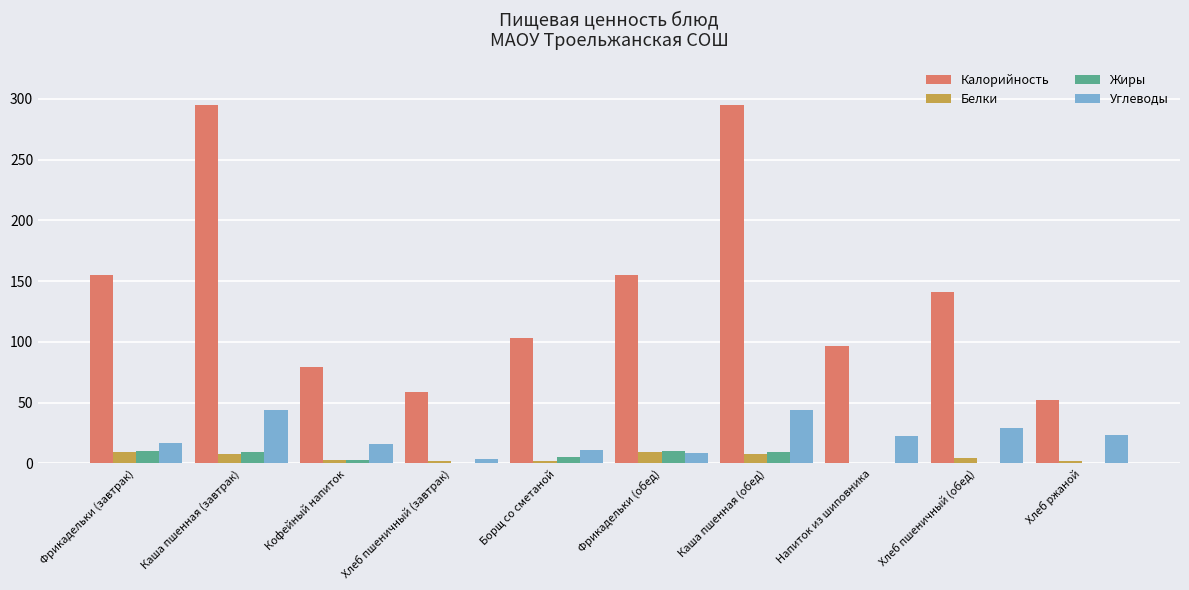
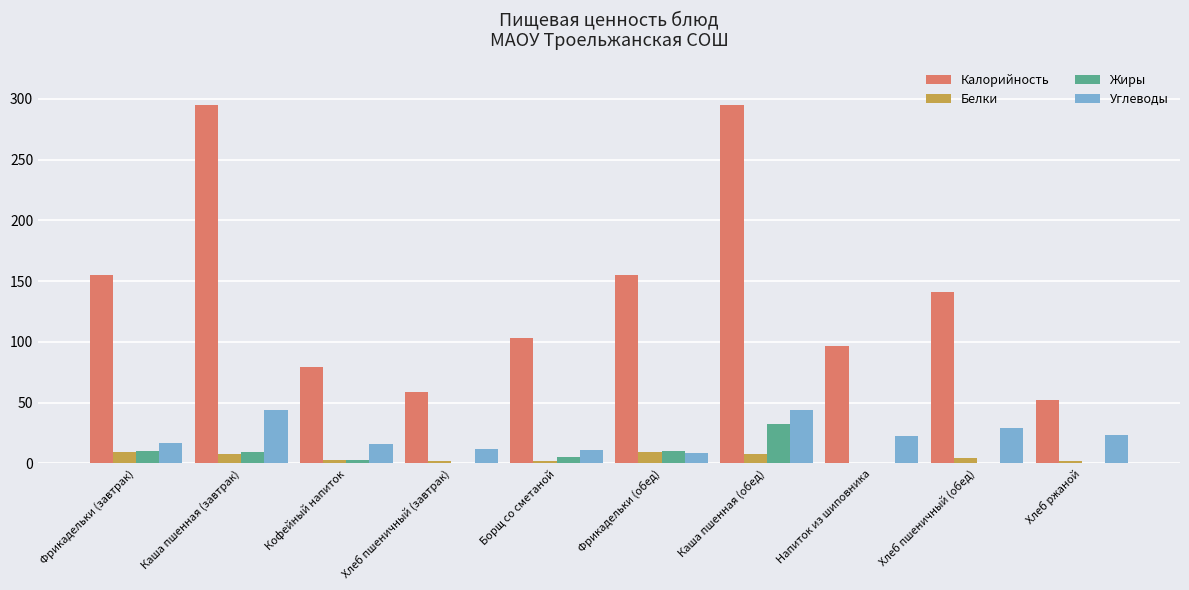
Углеводы, Хлеб пшеничный (завтрак): 4 -> 12
Жиры, Каша пшенная (обед): 10 -> 32
